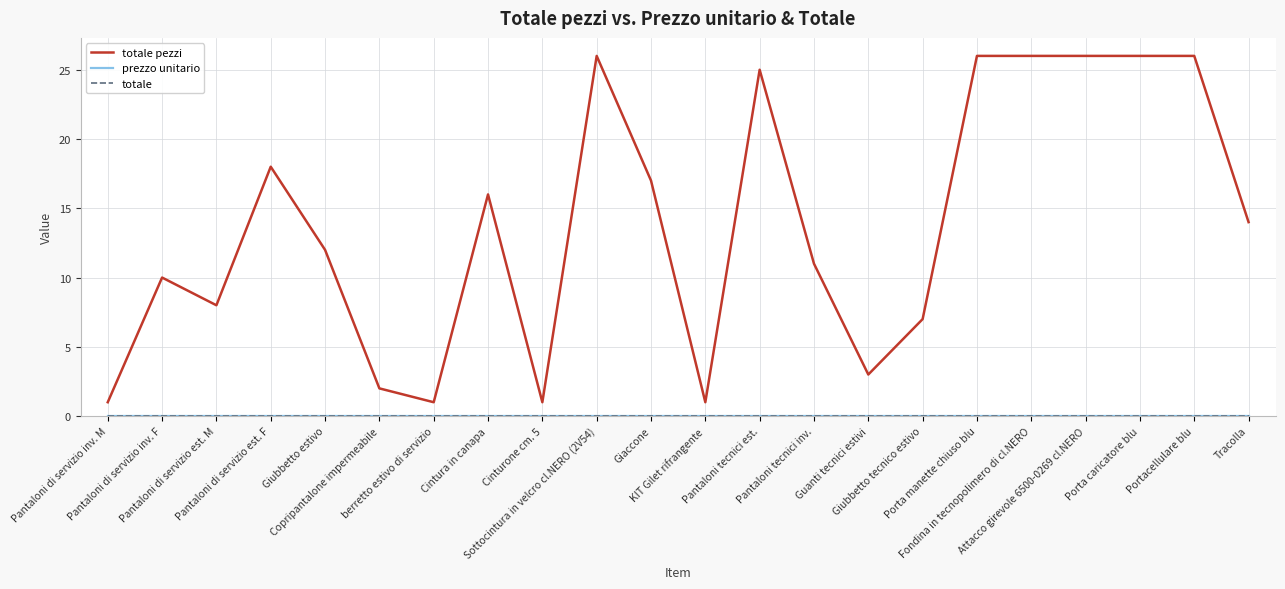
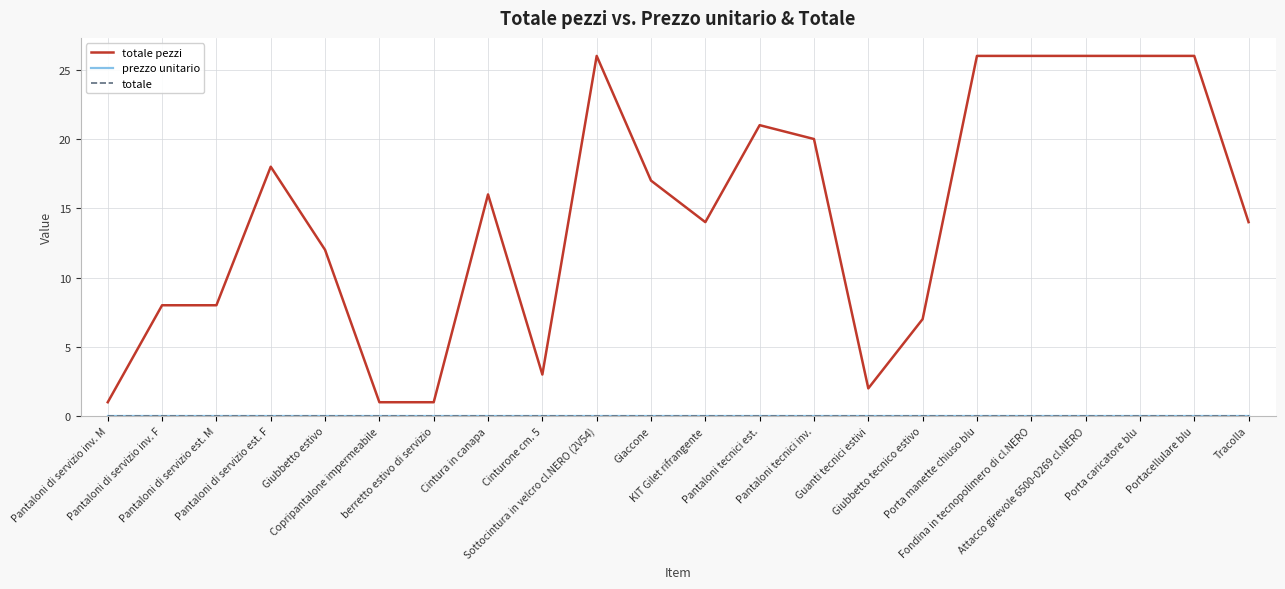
totale pezzi, Pantaloni di servizio inv. F: 10 -> 8
totale pezzi, Copripantalone impermeabile: 2 -> 1
totale pezzi, Cinturone cm. 5: 1 -> 3
totale pezzi, KIT Gilet rifrangente: 1 -> 14
totale pezzi, Pantaloni tecnici est.: 25 -> 21
totale pezzi, Pantaloni tecnici inv.: 11 -> 20
totale pezzi, Guanti tecnici estivi: 3 -> 2
